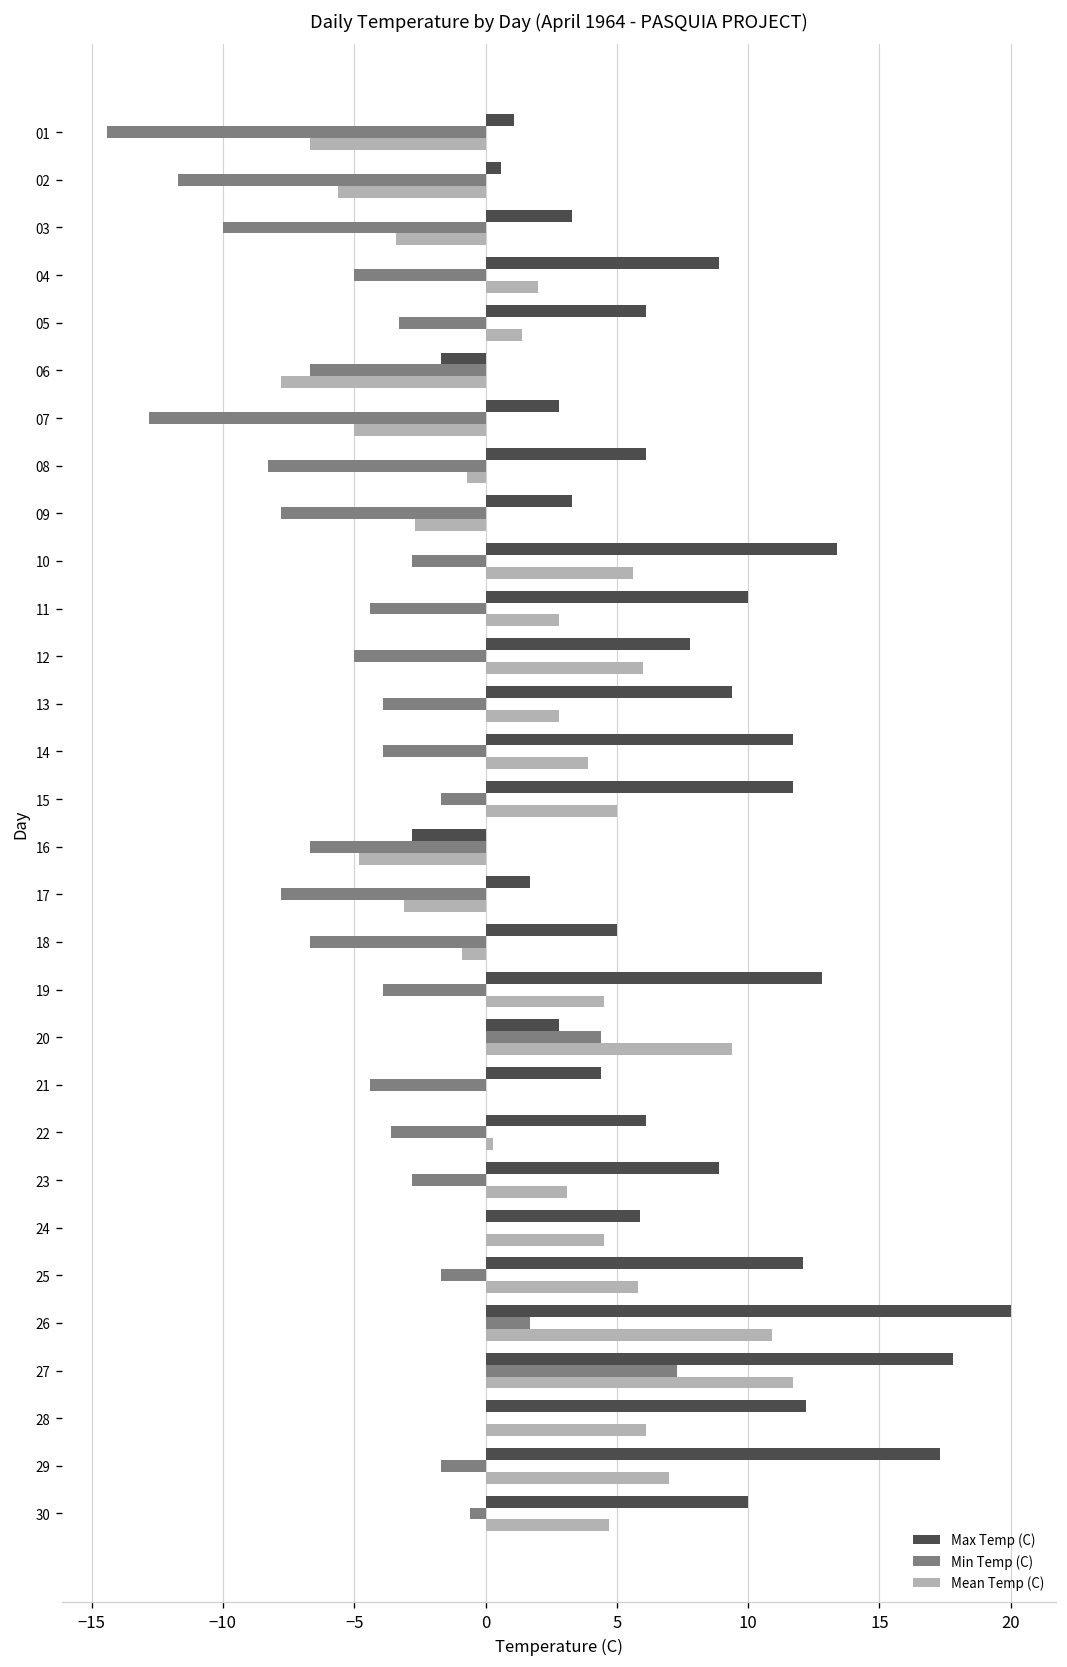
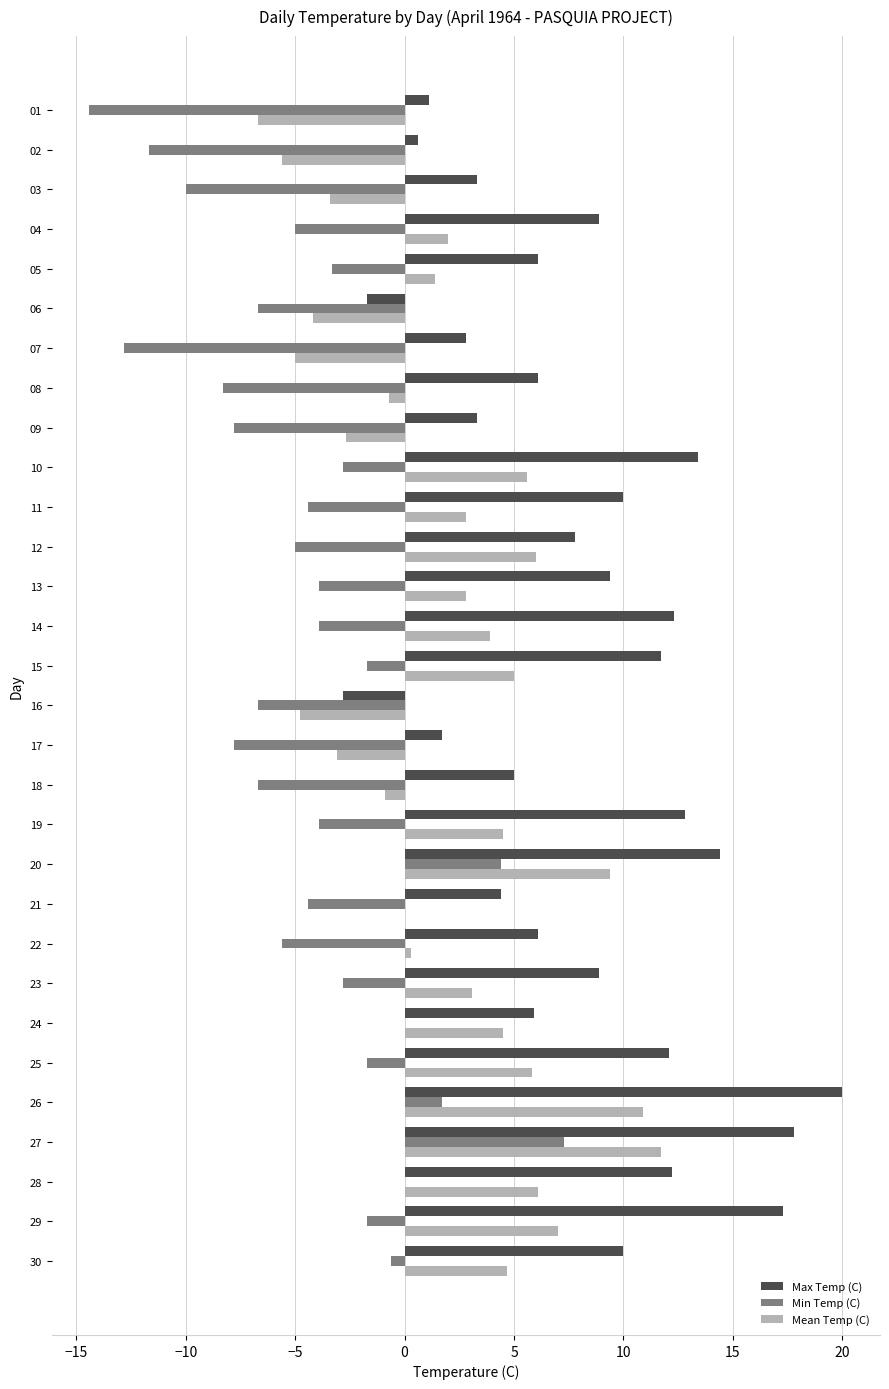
Mean Temp (C), 06: -7.8 -> -4.2
Max Temp (C), 14: 11.7 -> 12.3
Max Temp (C), 20: 2.8 -> 14.4
Min Temp (C), 22: -3.6 -> -5.6
